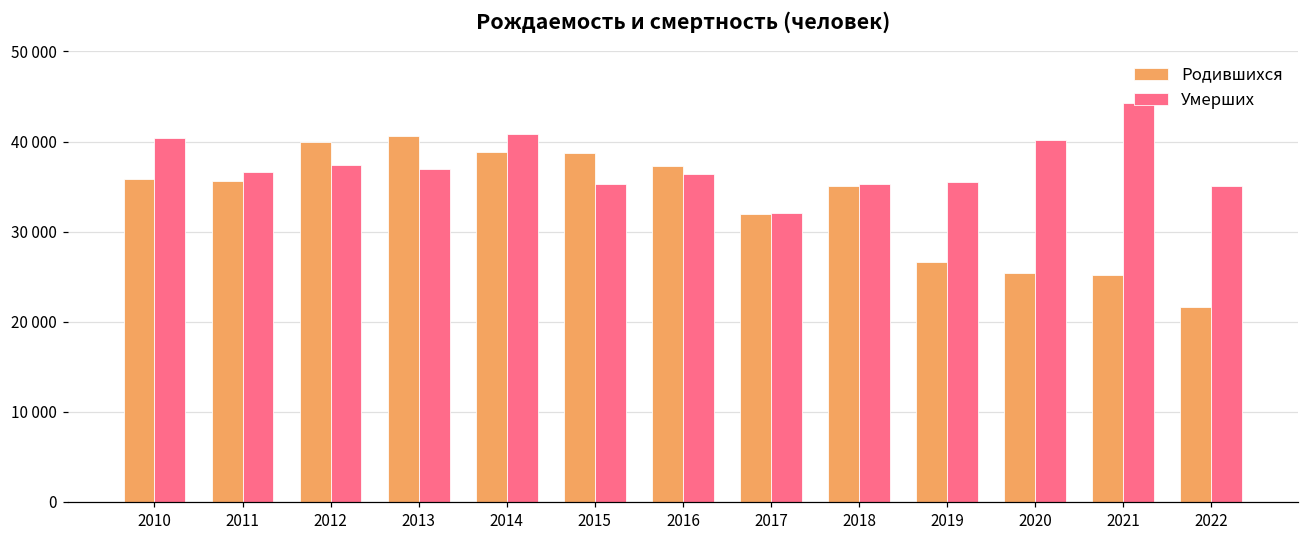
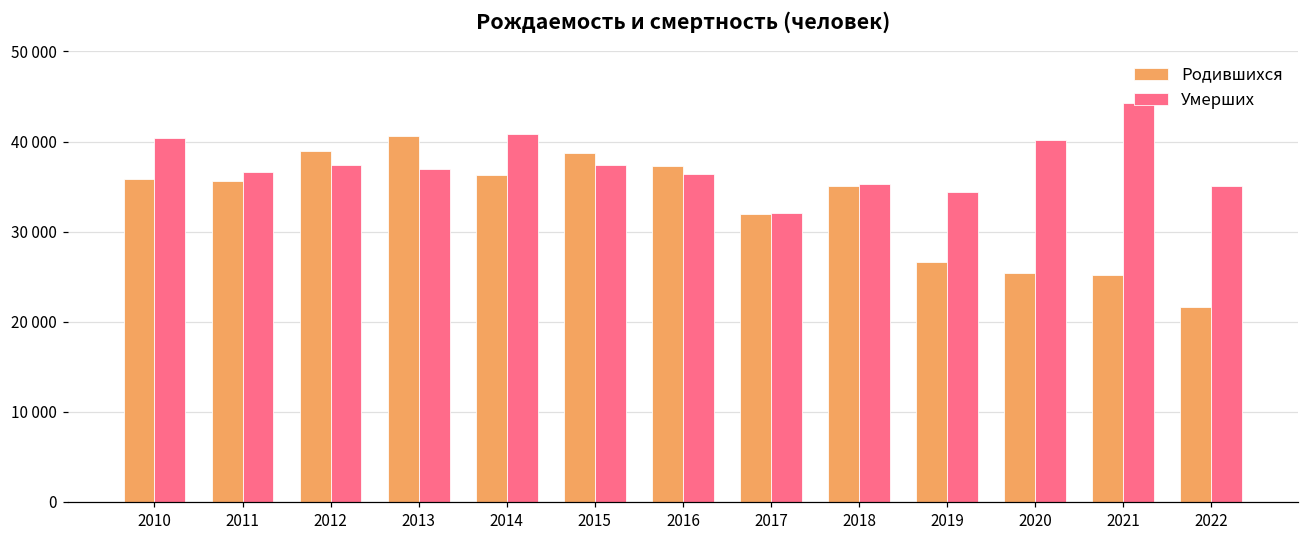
Родившихся, 2012: 40000 -> 39000
Родившихся, 2014: 39000 -> 36000
Умерших, 2015: 35000 -> 37000
Умерших, 2019: 36000 -> 34000
